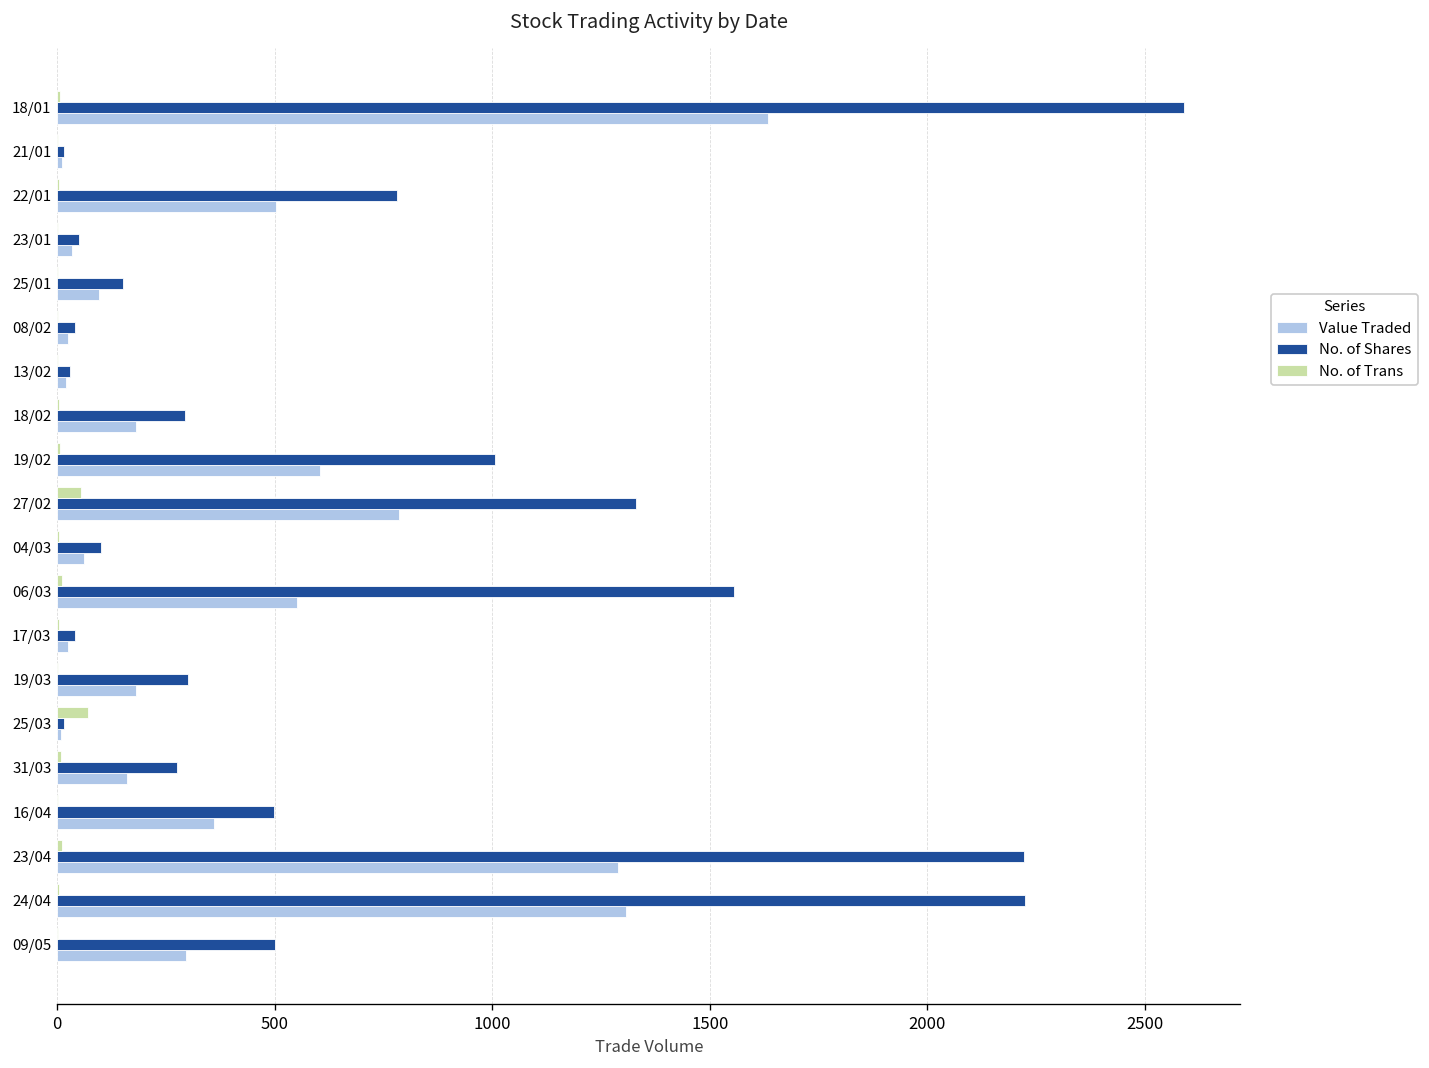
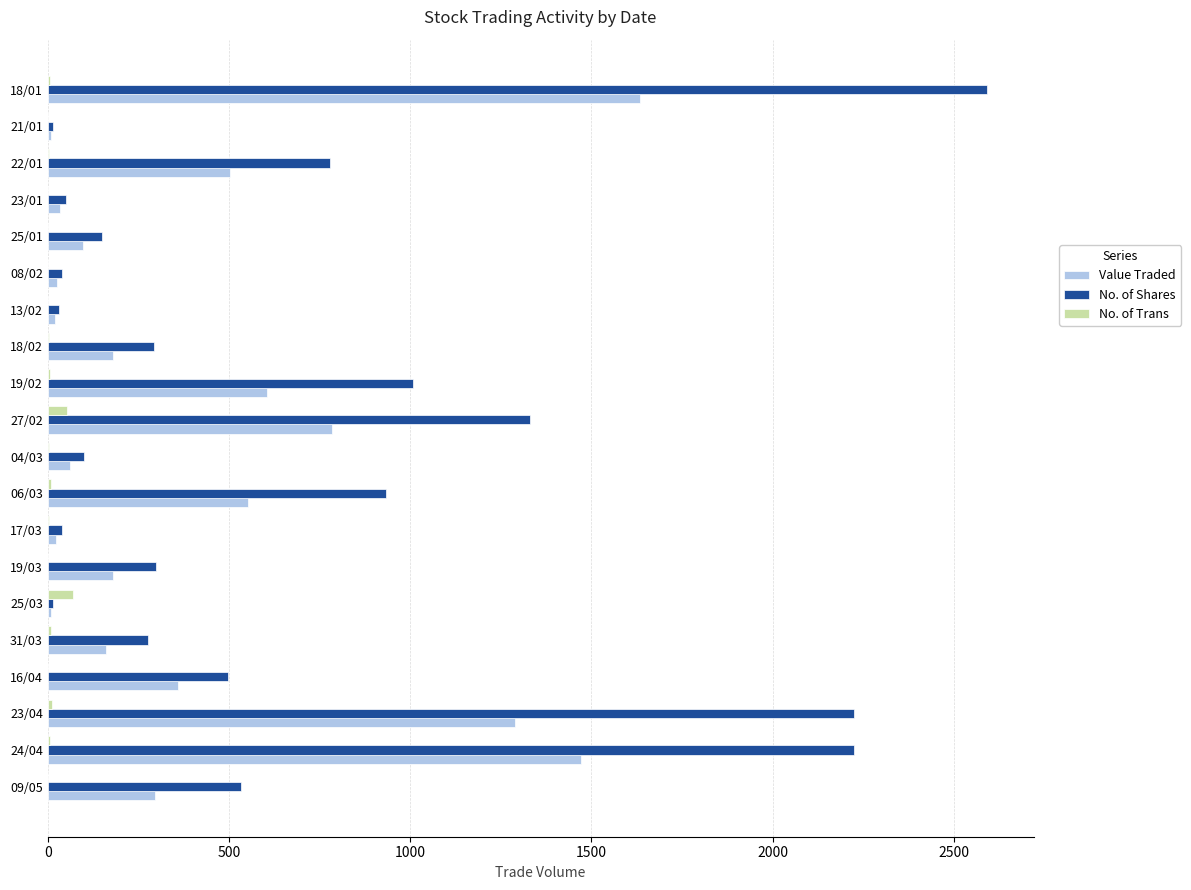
No. of Shares, 06/03: 1560 -> 930
Value Traded, 24/04: 1310 -> 1470
No. of Shares, 09/05: 500 -> 530
